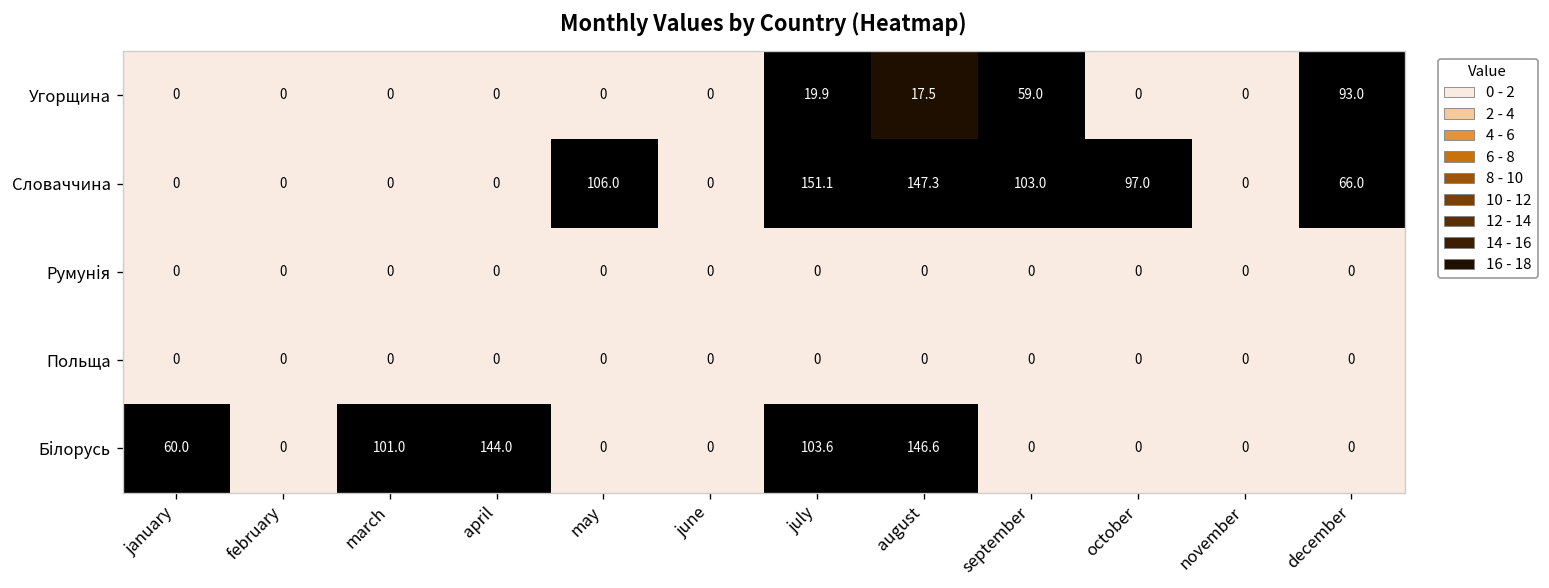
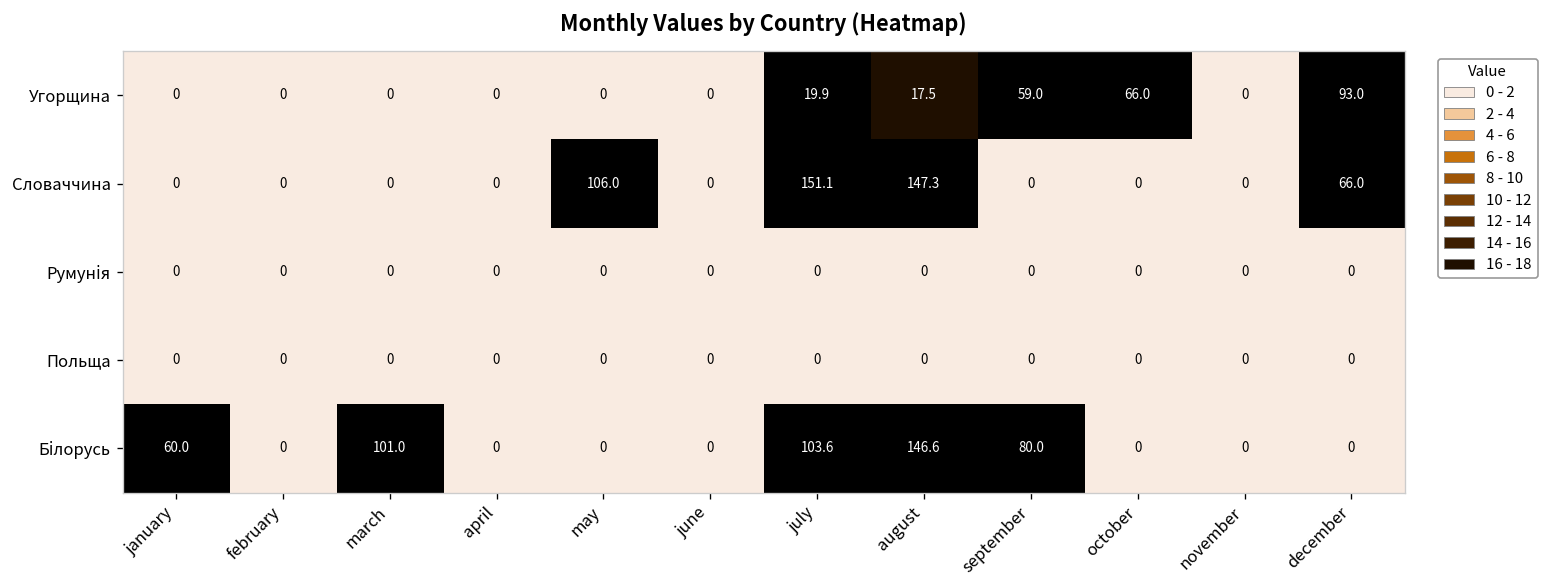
Угорщина, october: 0 -> 66.0
Словаччина, september: 103.0 -> 0
Словаччина, october: 97.0 -> 0
Білорусь, april: 144.0 -> 0
Білорусь, september: 0 -> 80.0
